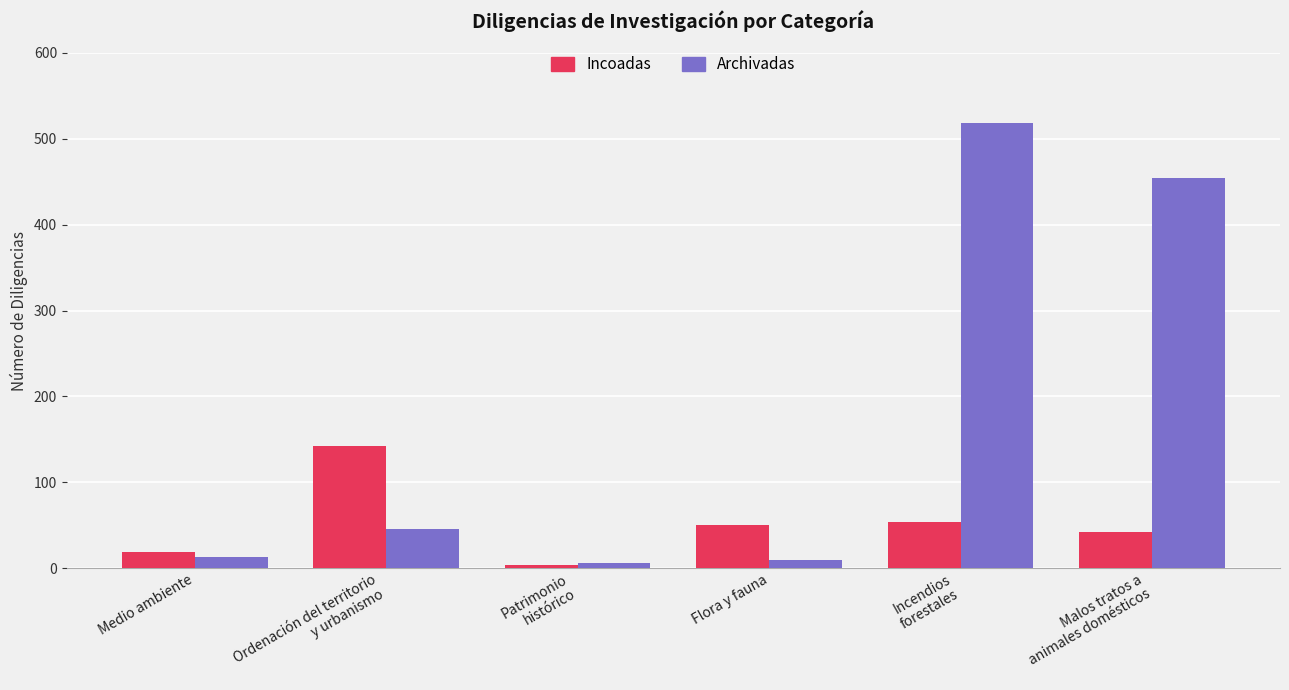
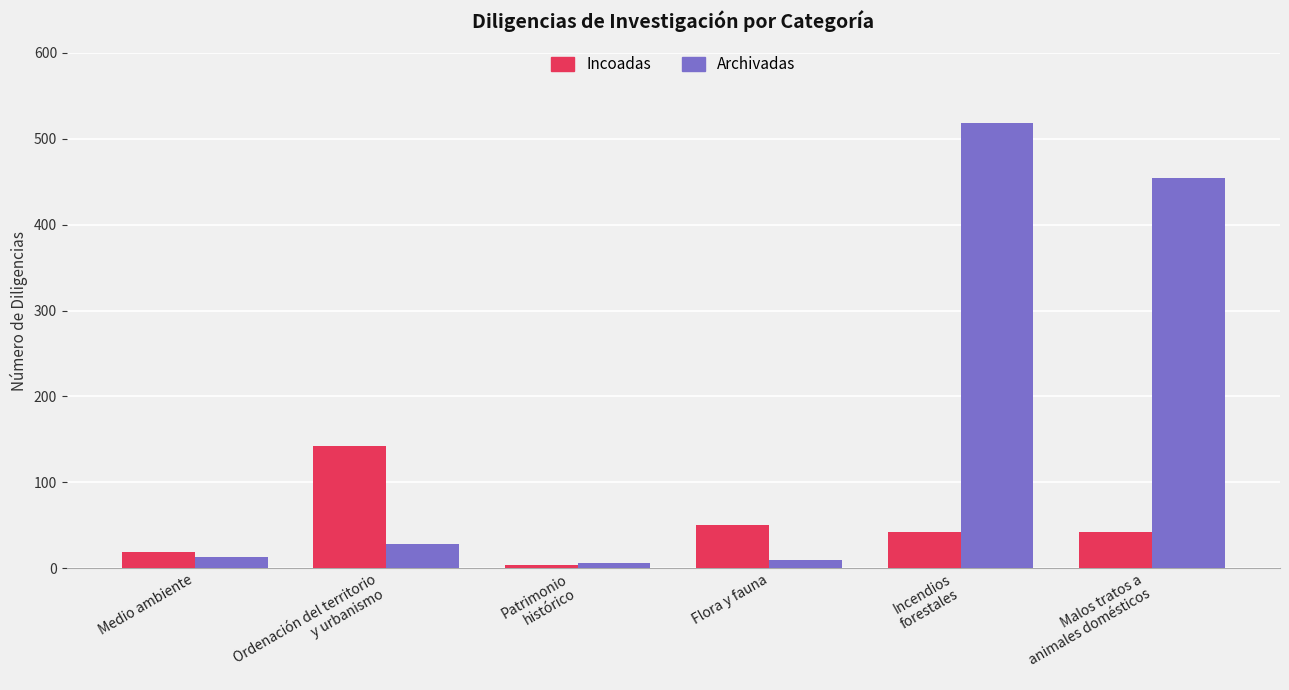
Archivadas, Ordenación del territorio y urbanismo: 50 -> 30
Incoadas, Incendios forestales: 50 -> 40
